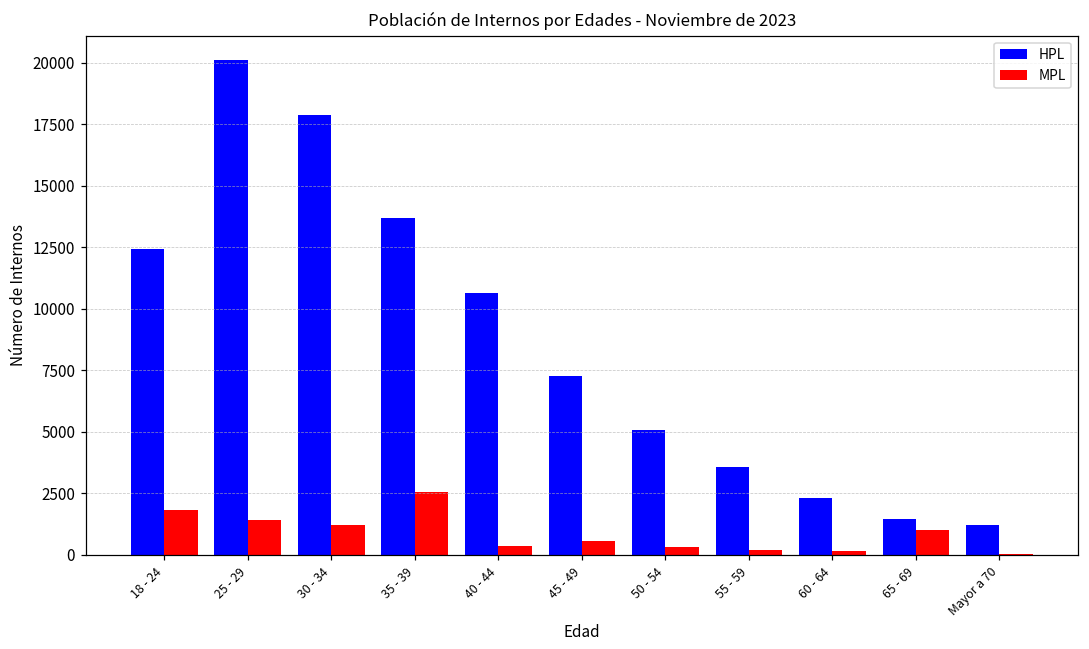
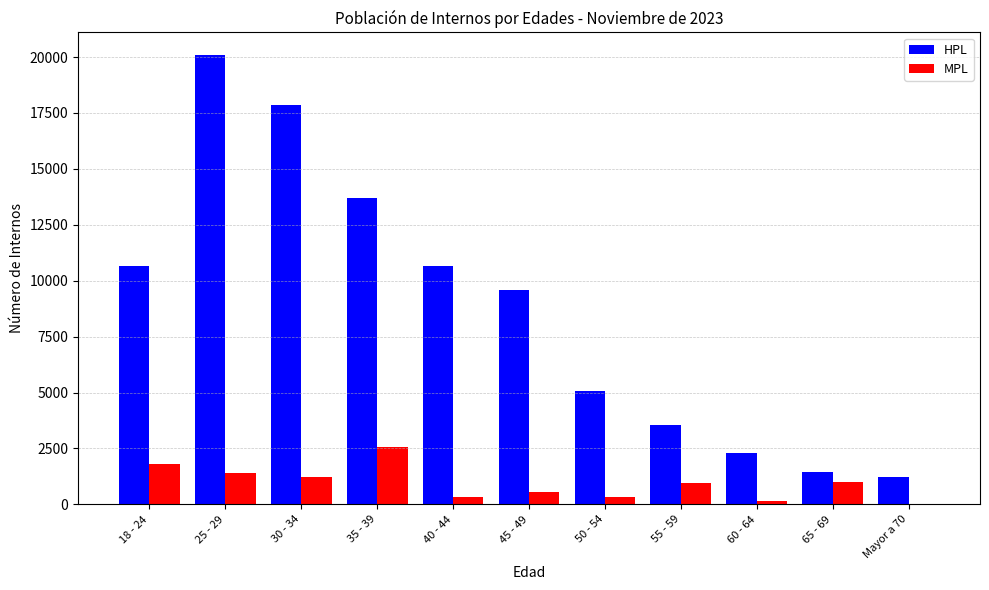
HPL, 18 - 24: 12400 -> 10700
HPL, 45 - 49: 7300 -> 9600
MPL, 55 - 59: 200 -> 900
